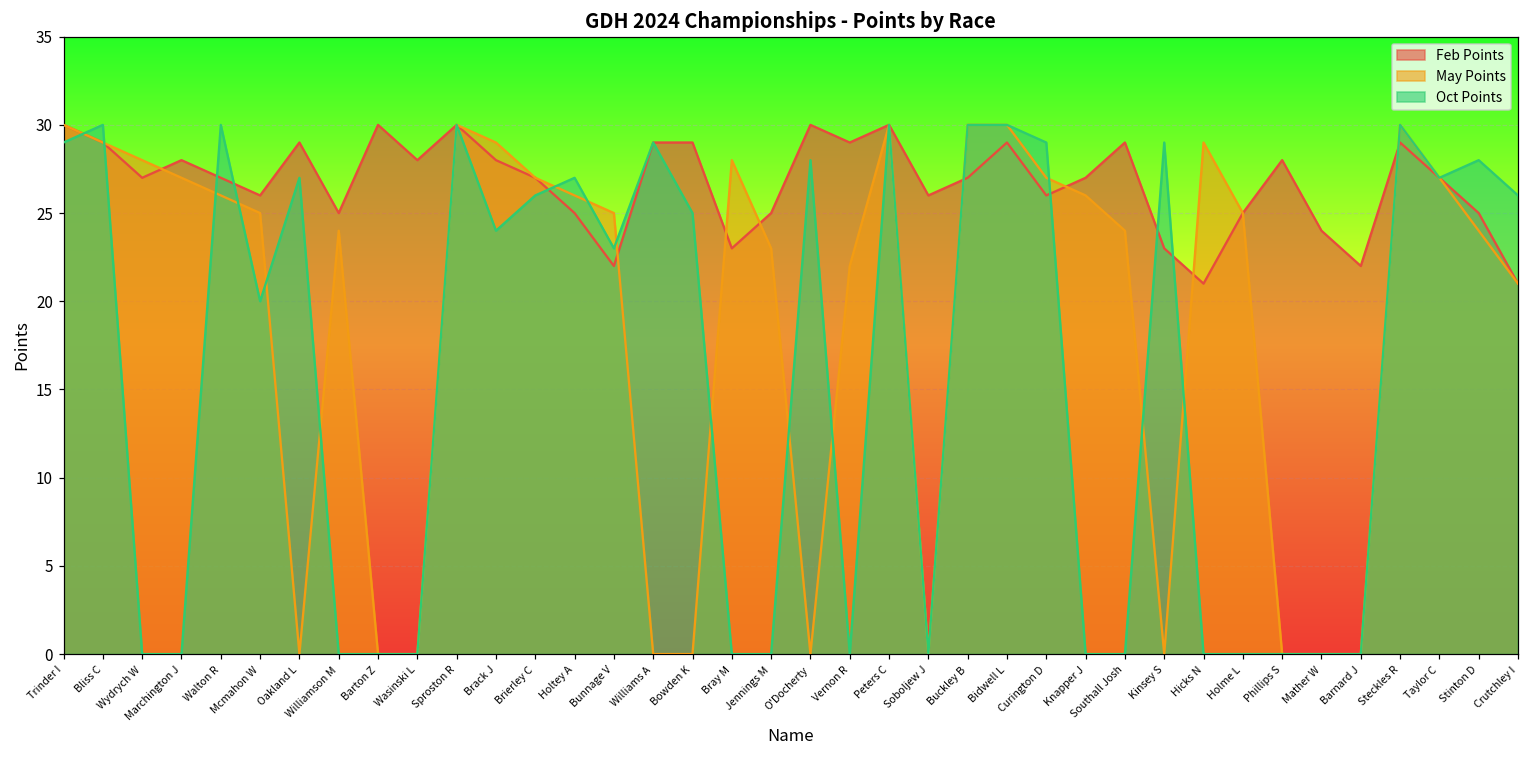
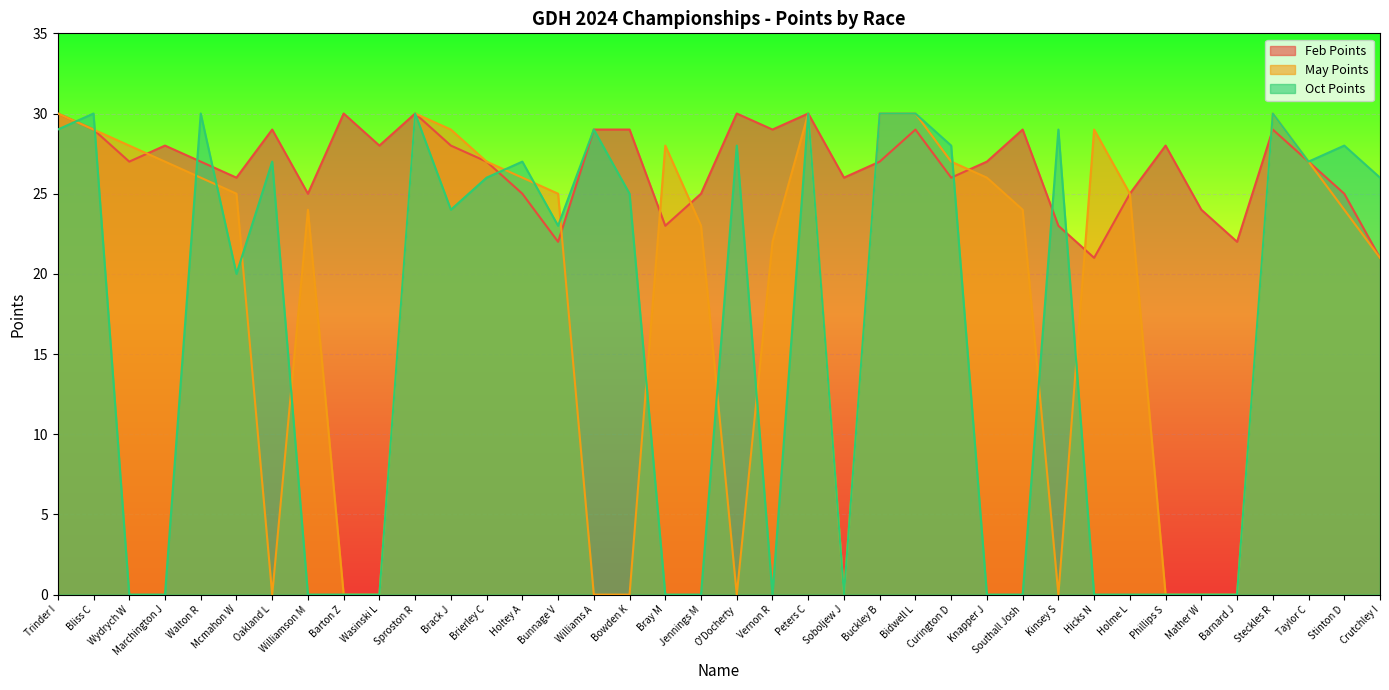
Oct Points, Curington D: 29 -> 28
